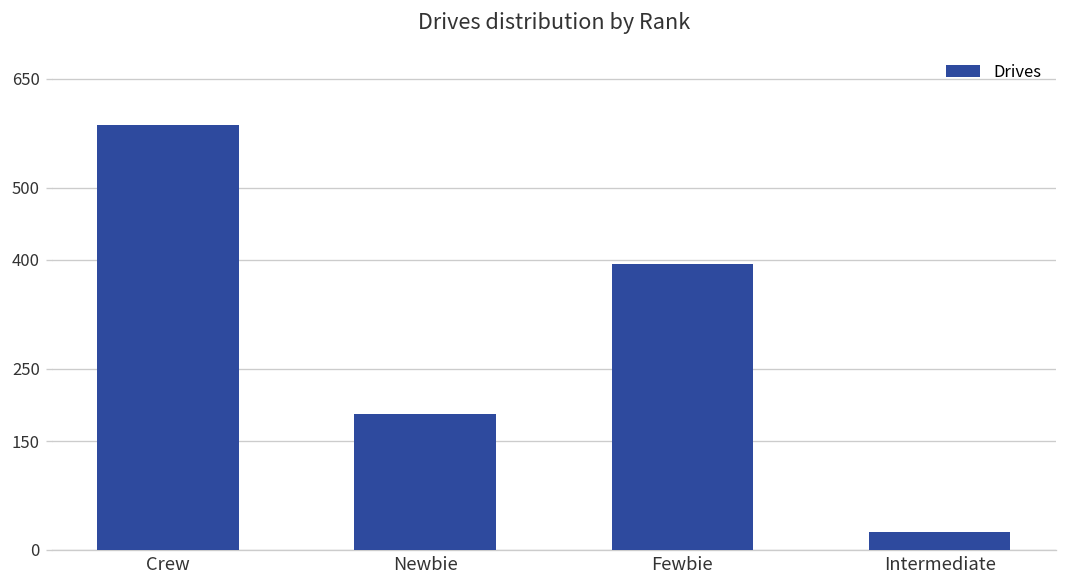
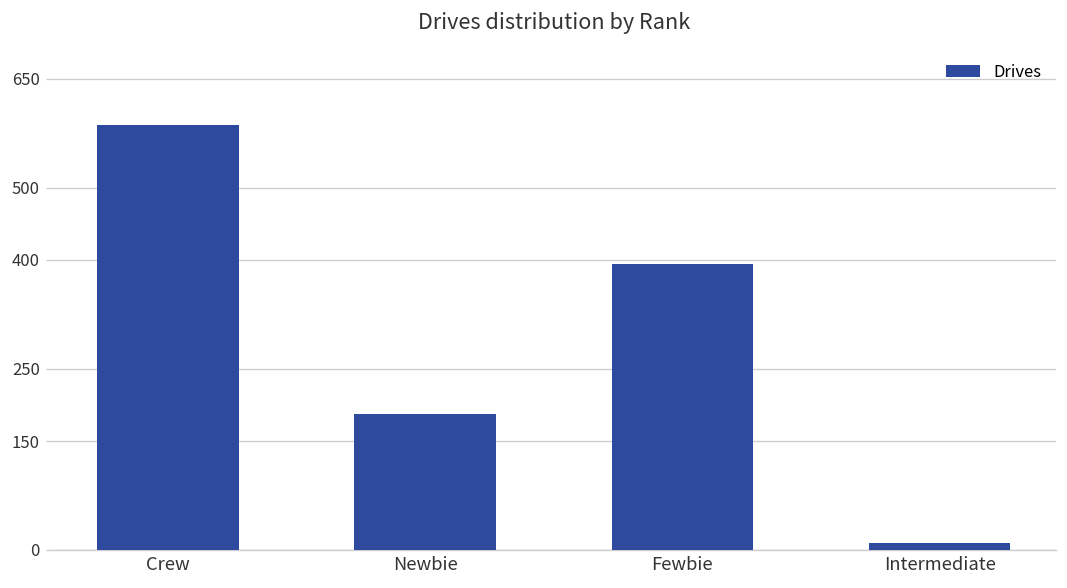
Intermediate: 30 -> 10
